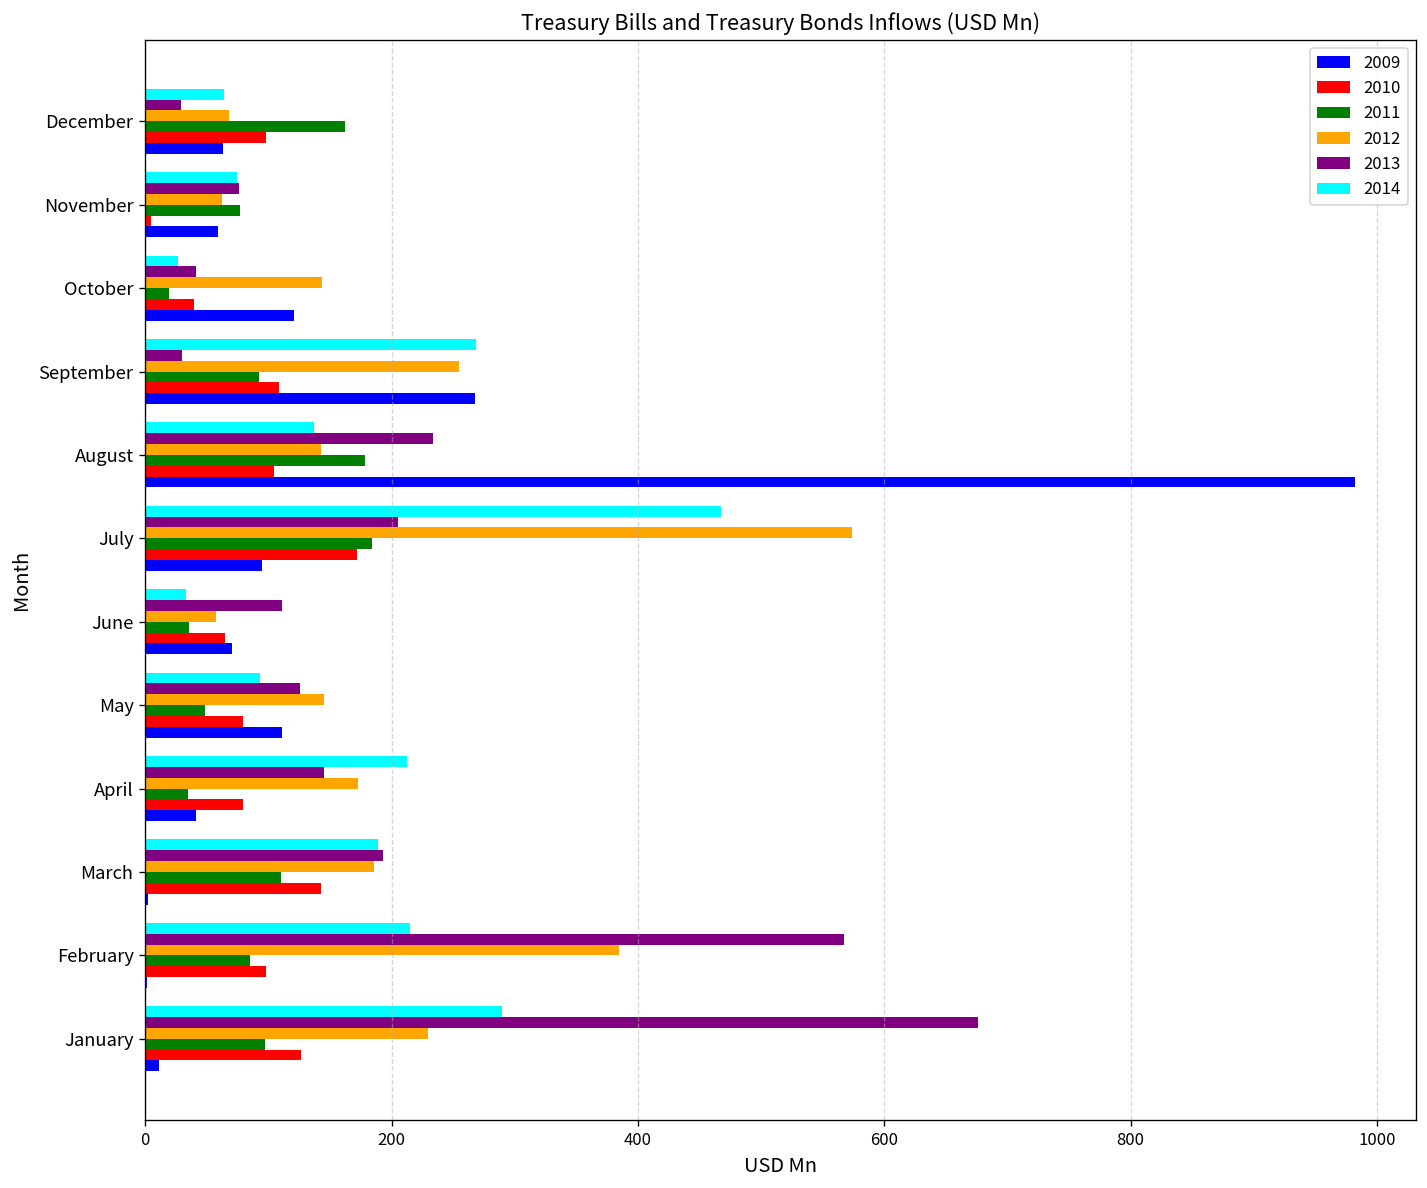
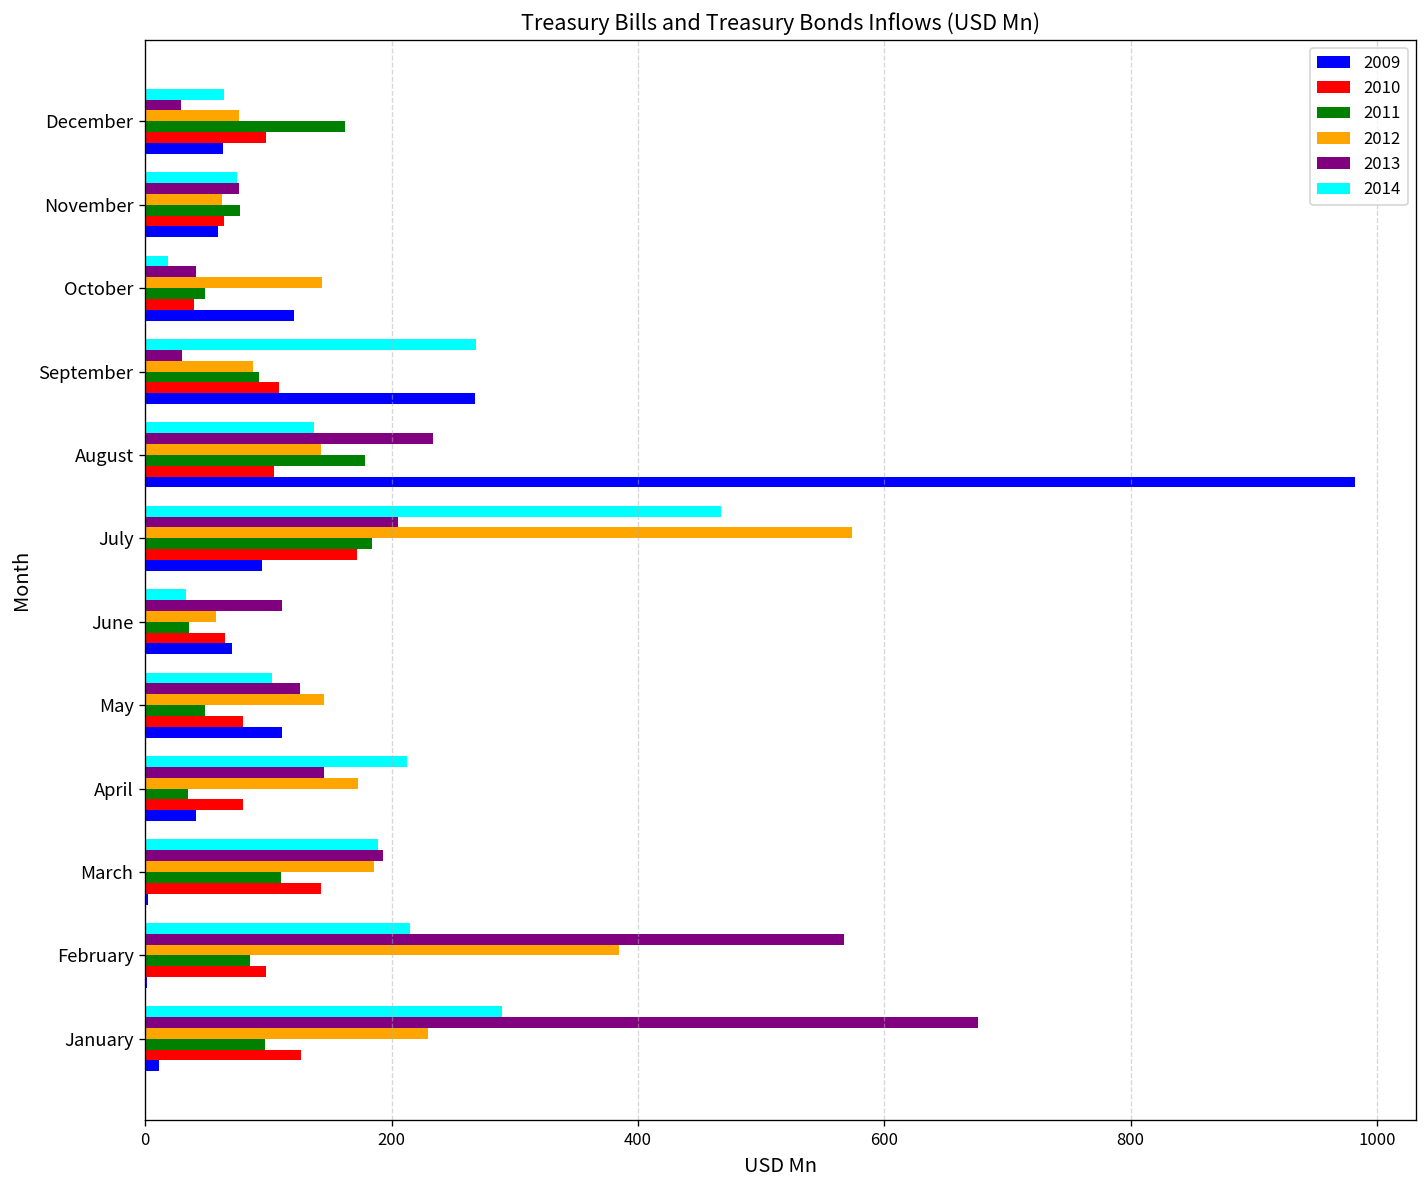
2012, December: 68 -> 76
2010, November: 5 -> 64
2014, October: 27 -> 18
2011, October: 20 -> 48
2012, September: 255 -> 87
2014, May: 93 -> 103
